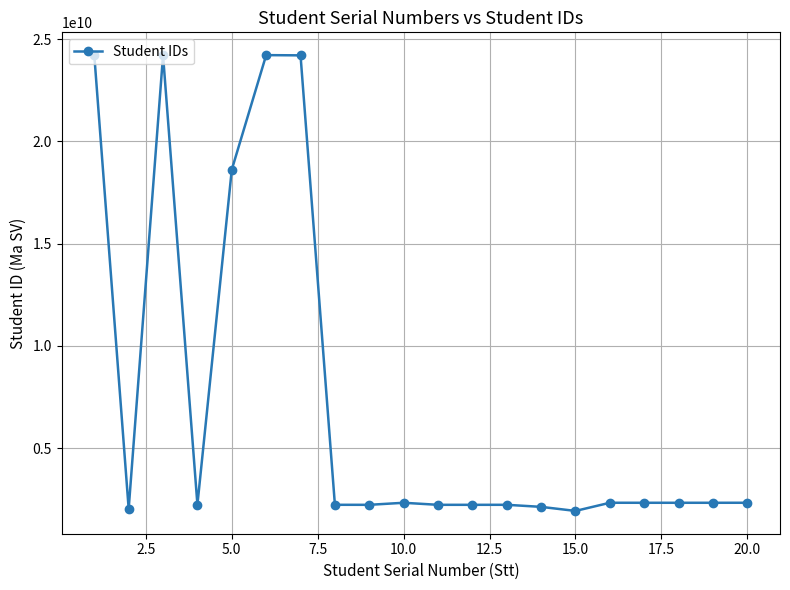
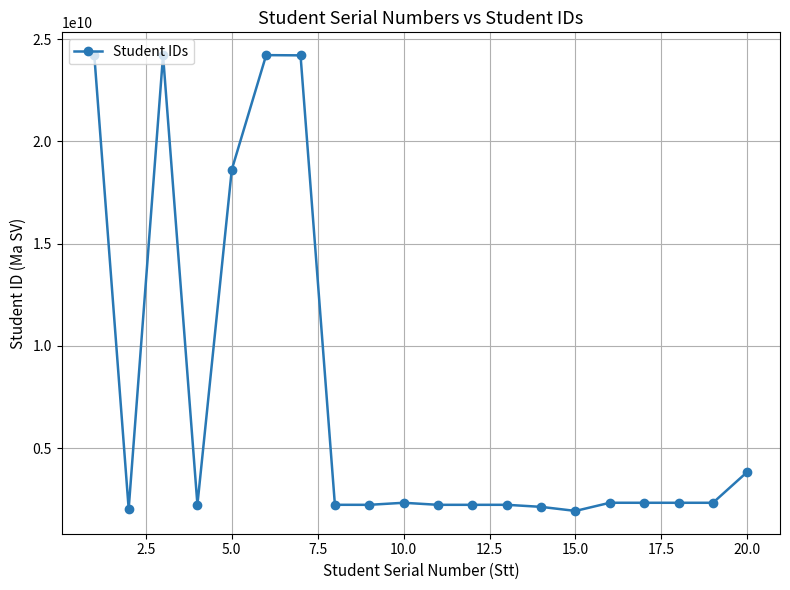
20.0: 2300000000 -> 3800000000
